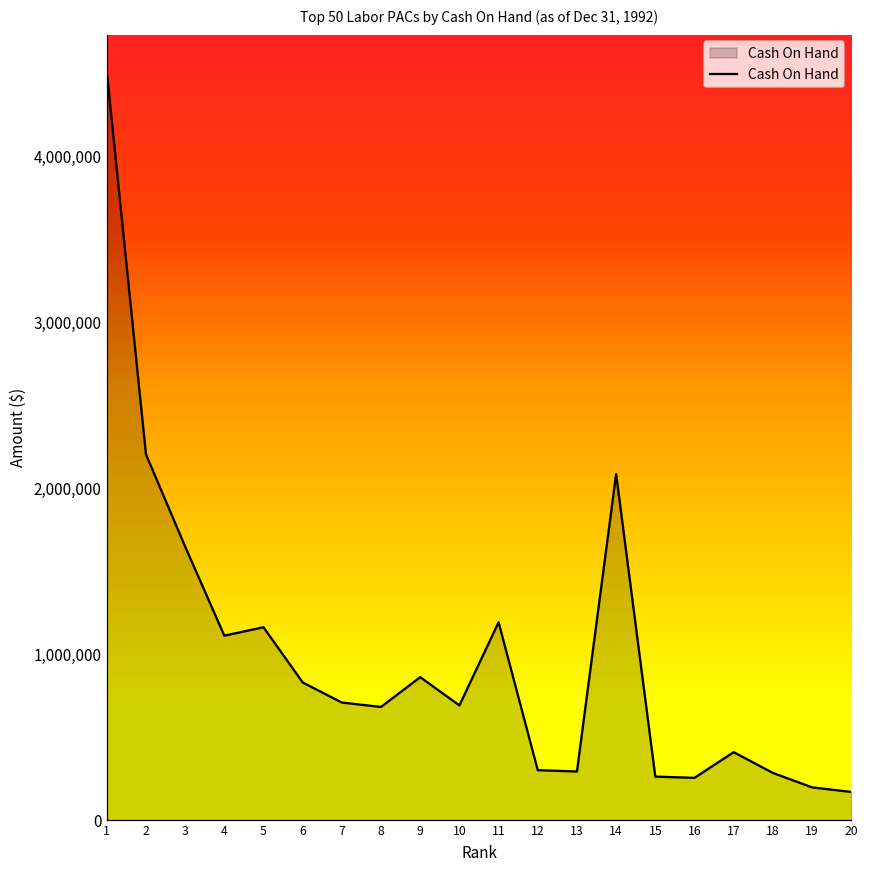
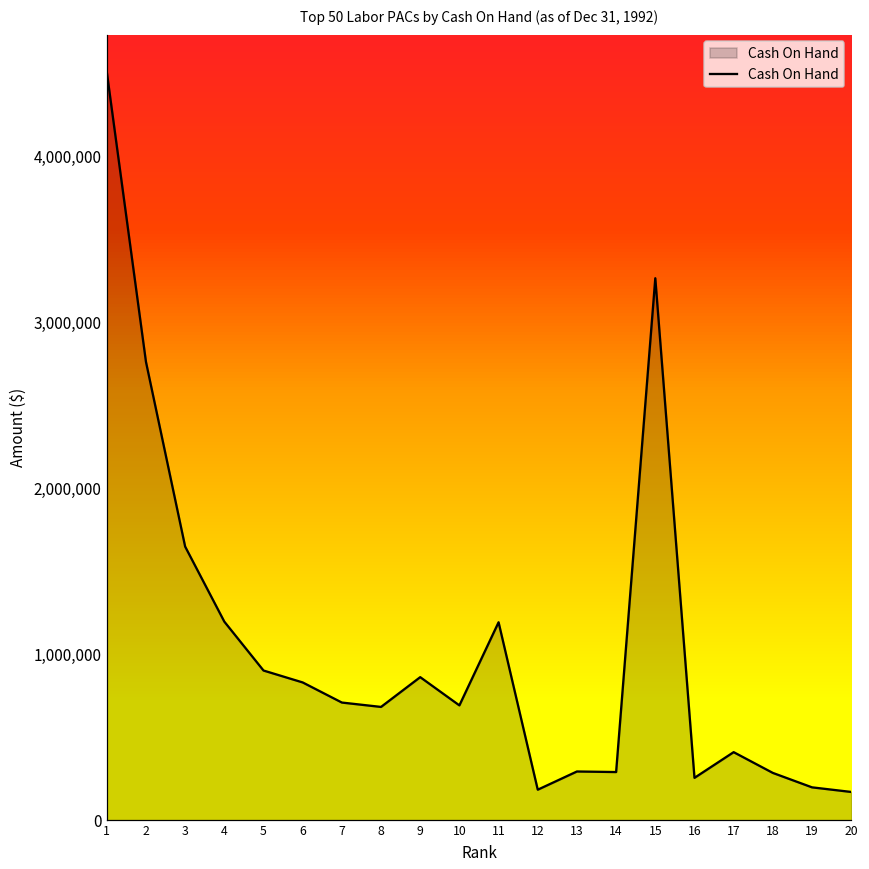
2: 2,210,000 -> 2,760,000
4: 1,110,000 -> 1,200,000
5: 1,160,000 -> 900,000
12: 300,000 -> 180,000
14: 2,090,000 -> 290,000
15: 260,000 -> 3,270,000
